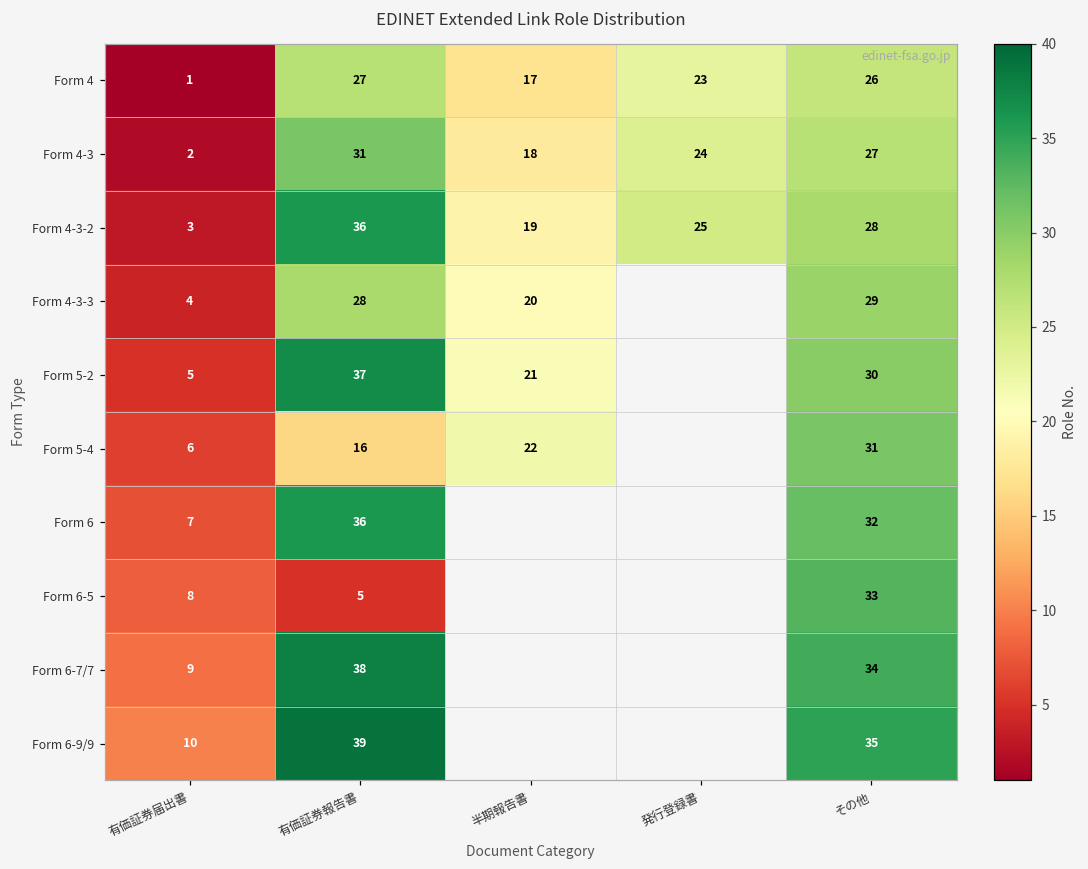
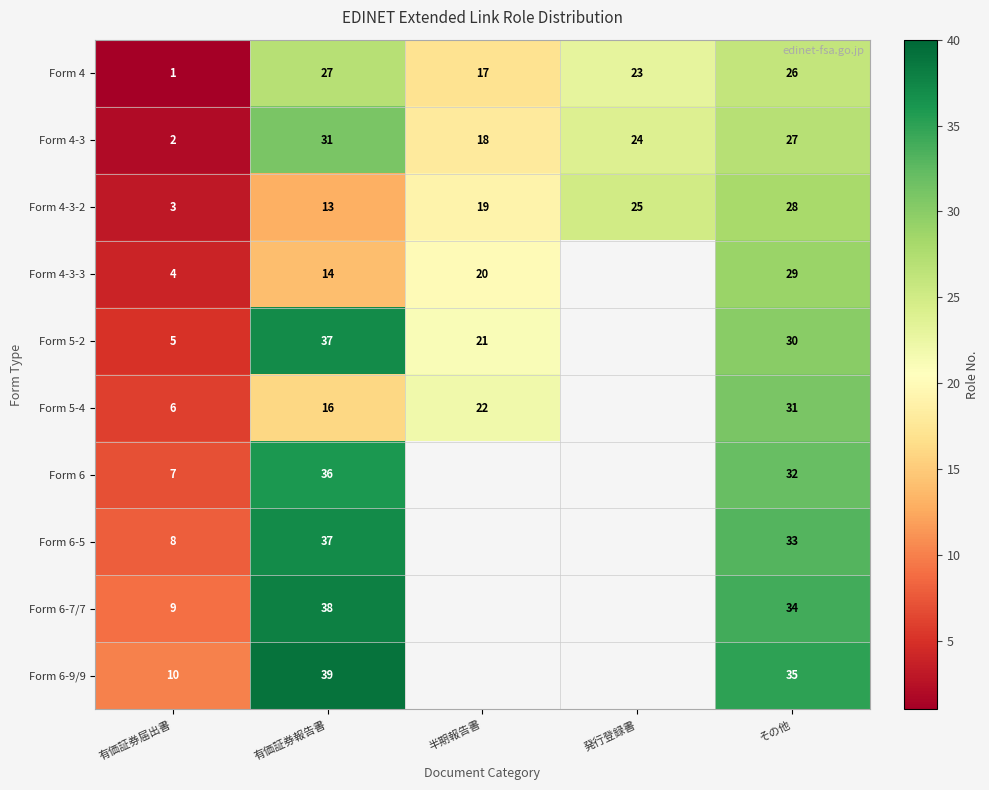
Form 4-3-2, 有価証券報告書: 36 -> 13
Form 4-3-3, 有価証券報告書: 28 -> 14
Form 6-5, 有価証券報告書: 5 -> 37
